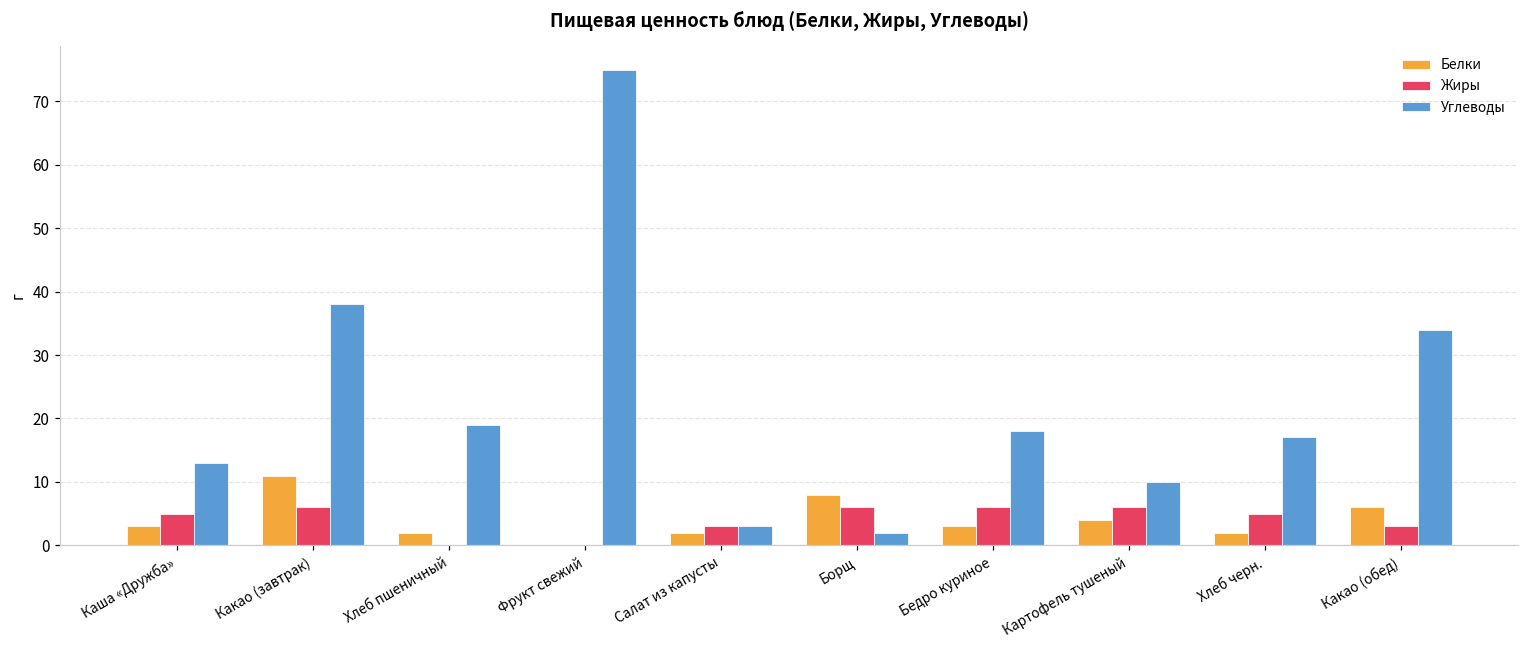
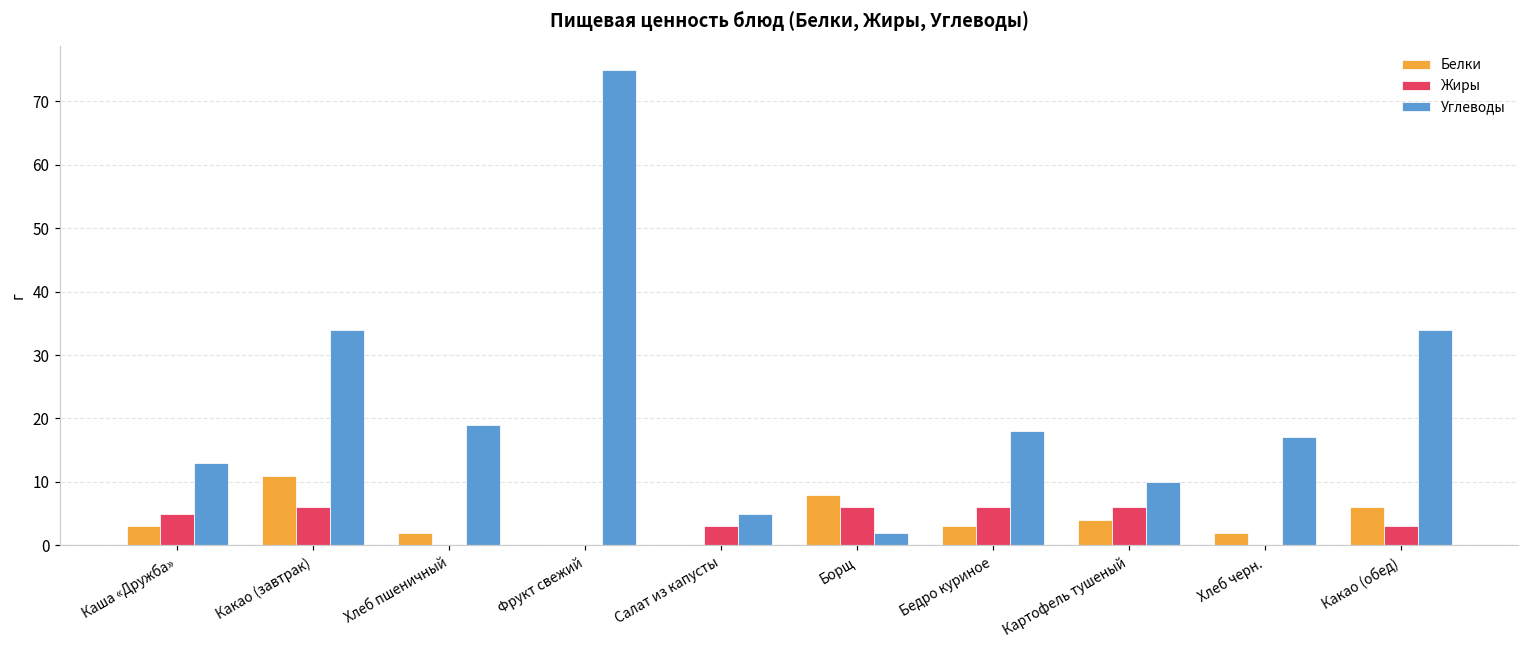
Углеводы, Какао (завтрак): 38 -> 34
Белки, Салат из капусты: 2 -> 0
Углеводы, Салат из капусты: 3 -> 5
Жиры, Хлеб черн.: 5 -> 0
